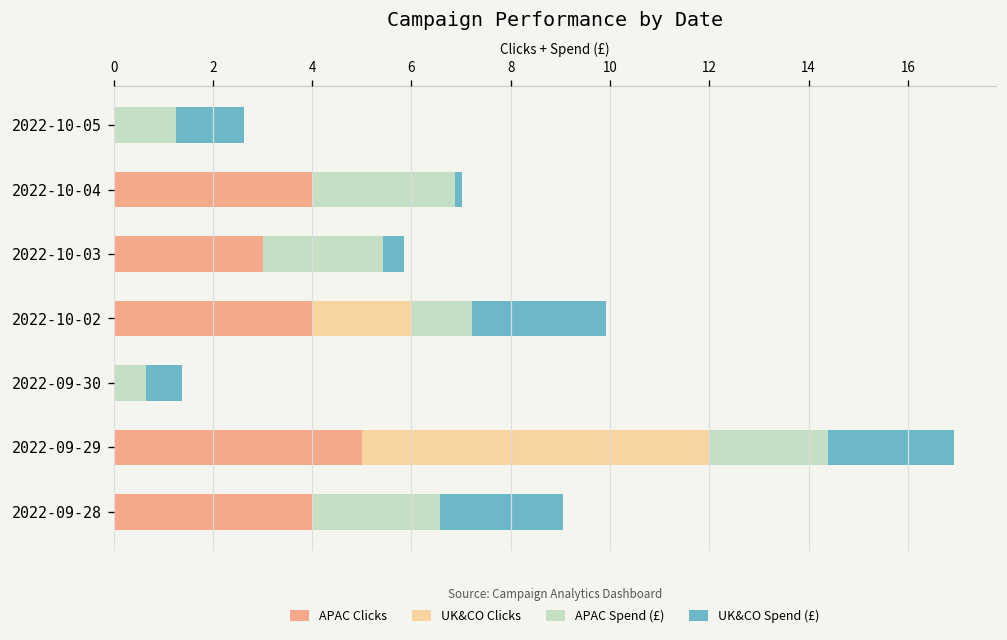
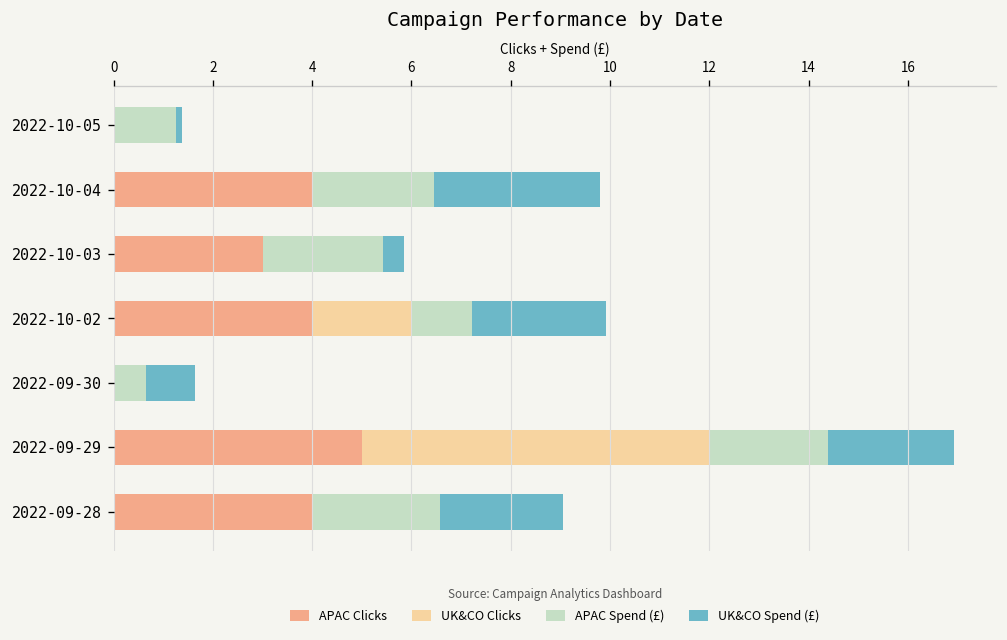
UK&CO Spend (£), 2022-10-05: 1.4 -> 0.1
APAC Spend (£), 2022-10-04: 2.9 -> 2.5
UK&CO Spend (£), 2022-10-04: 0.1 -> 3.3
UK&CO Spend (£), 2022-09-30: 0.7 -> 1.0
